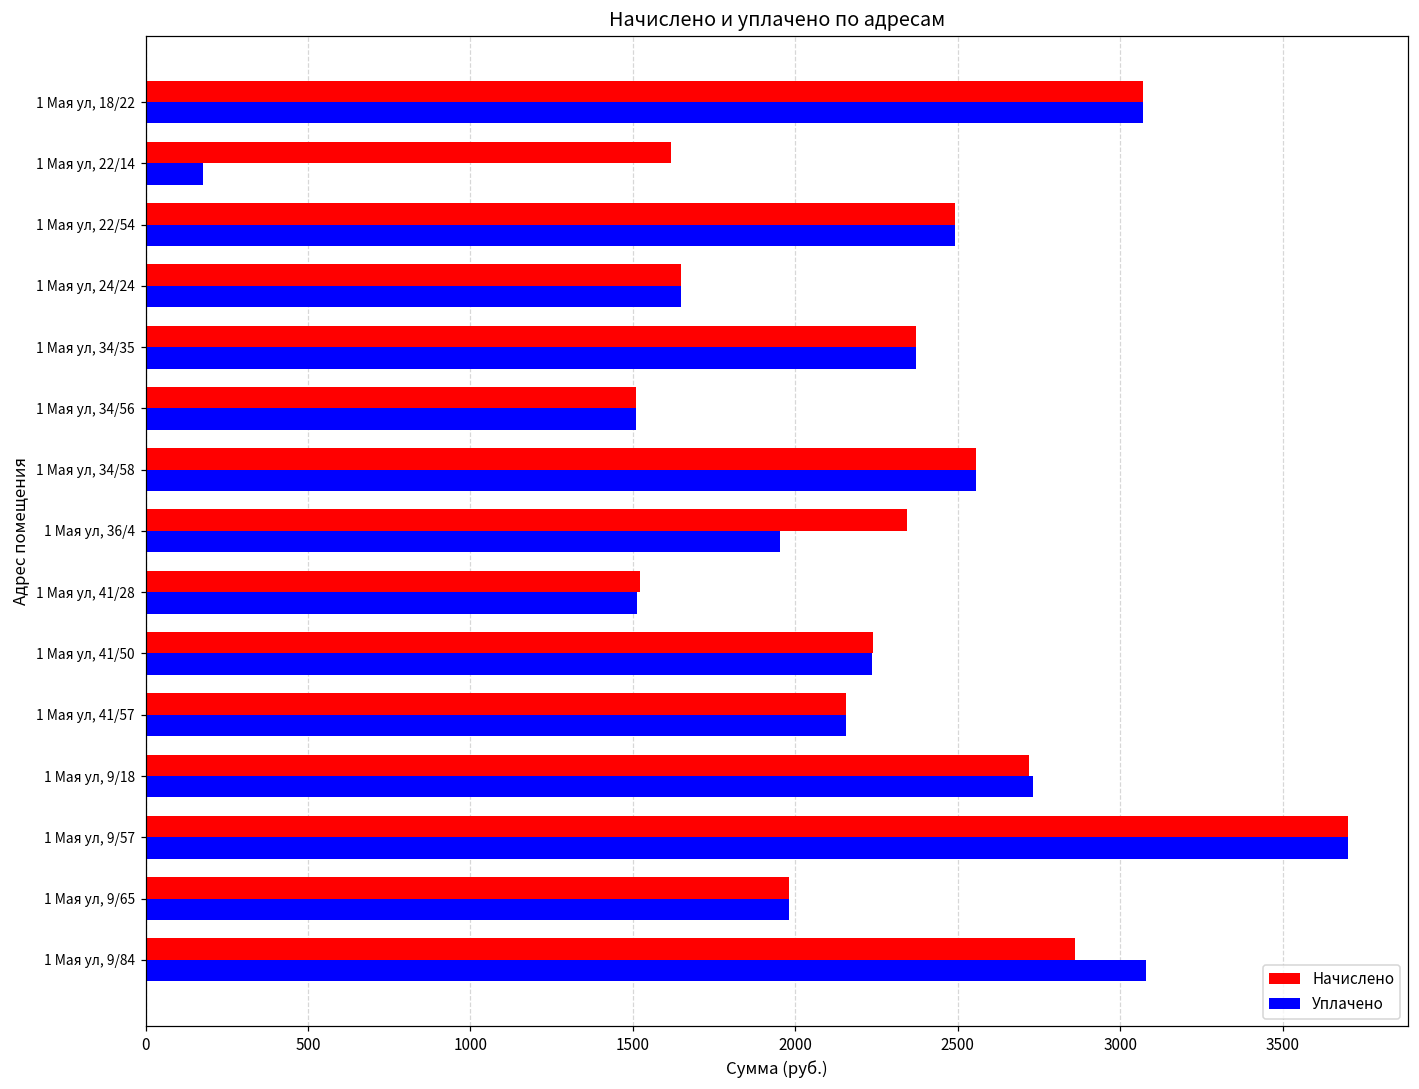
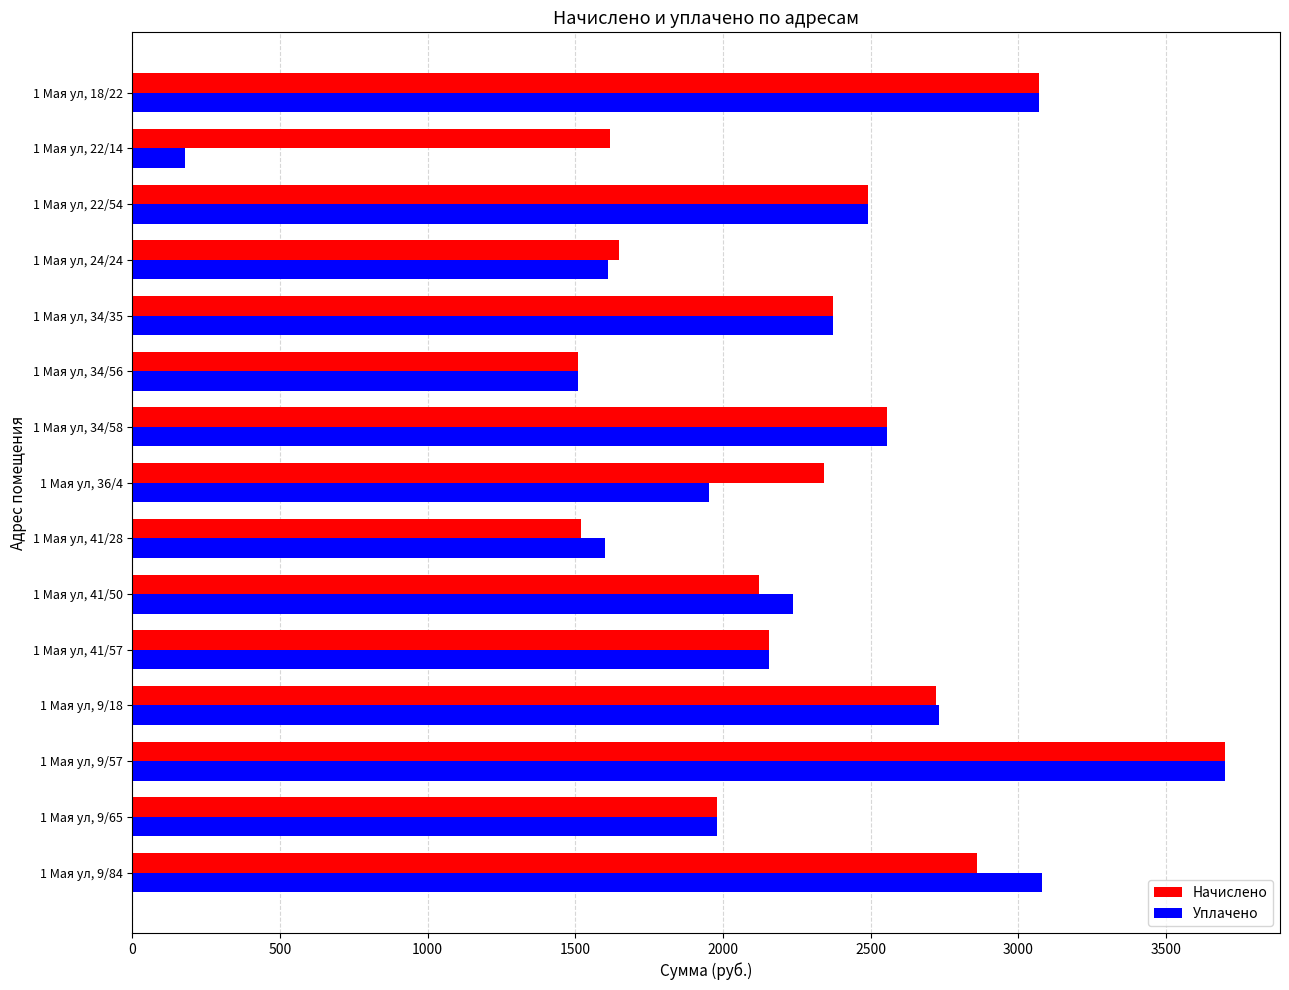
Уплачено, 1 Мая ул, 24/24: 1650 -> 1610
Уплачено, 1 Мая ул, 41/28: 1510 -> 1600
Начислено, 1 Мая ул, 41/50: 2240 -> 2120
